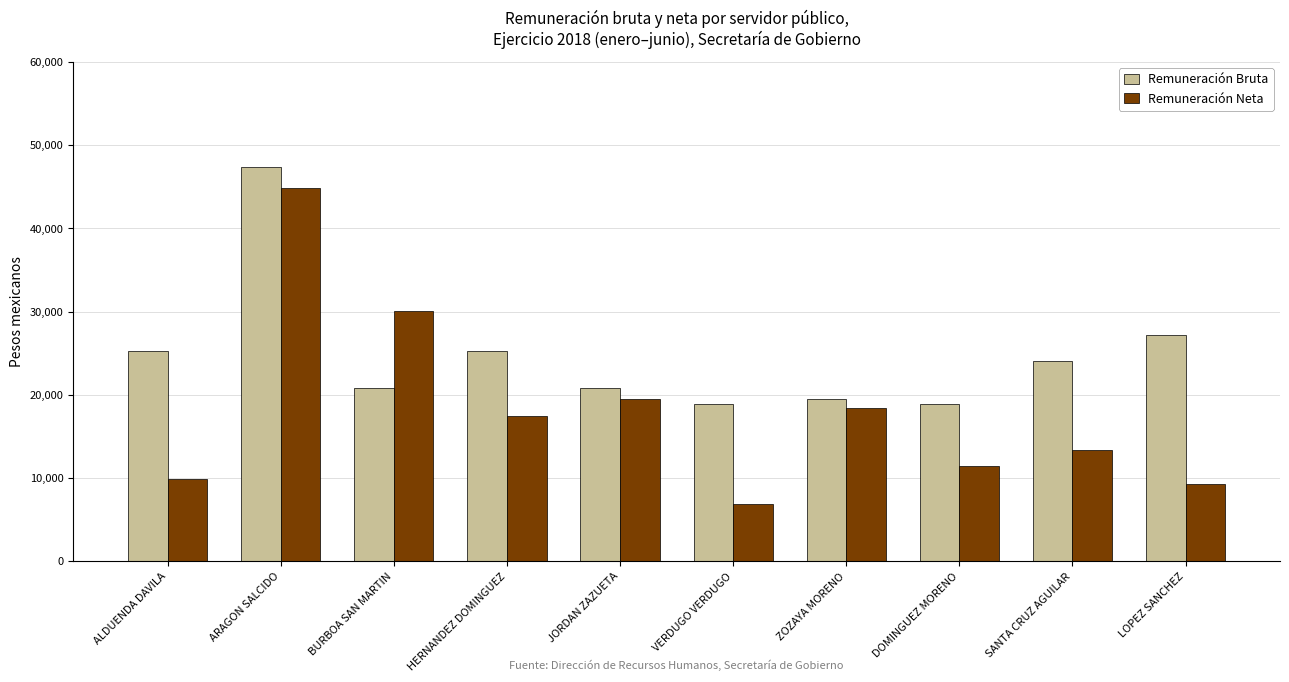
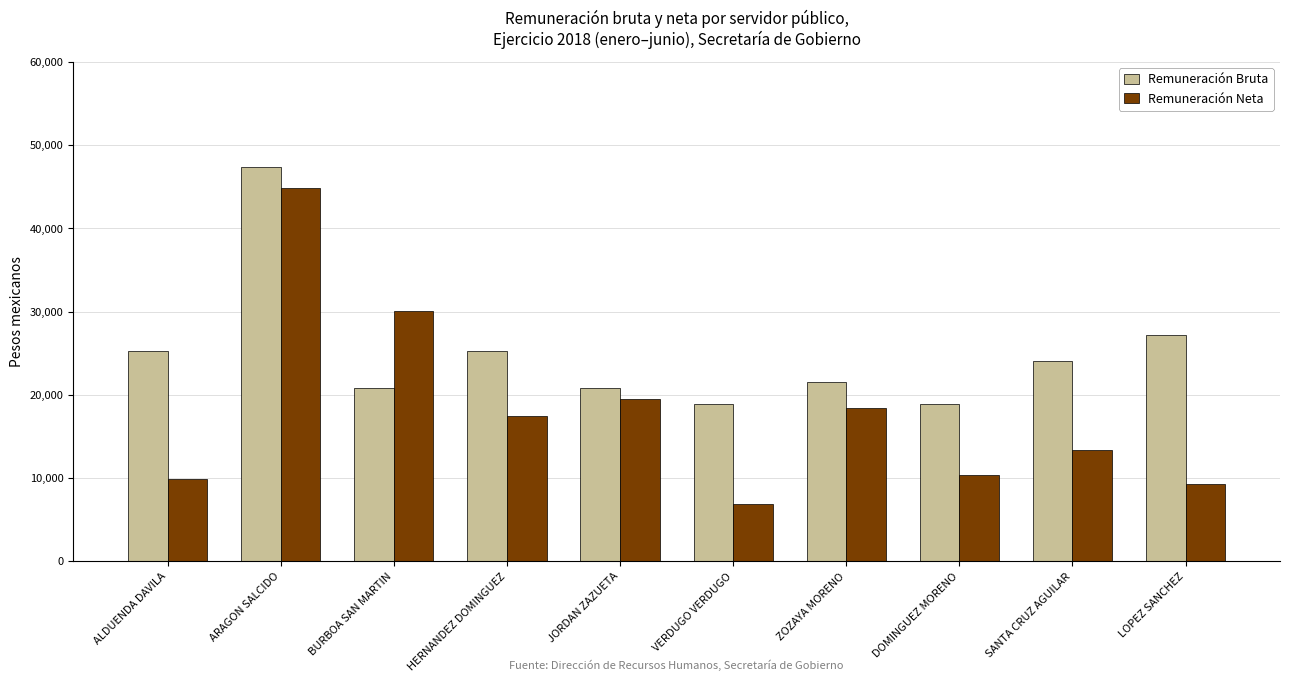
Remuneración Bruta, ZOZAYA MORENO: 19,000 -> 22,000
Remuneración Neta, DOMINGUEZ MORENO: 11,000 -> 10,000
